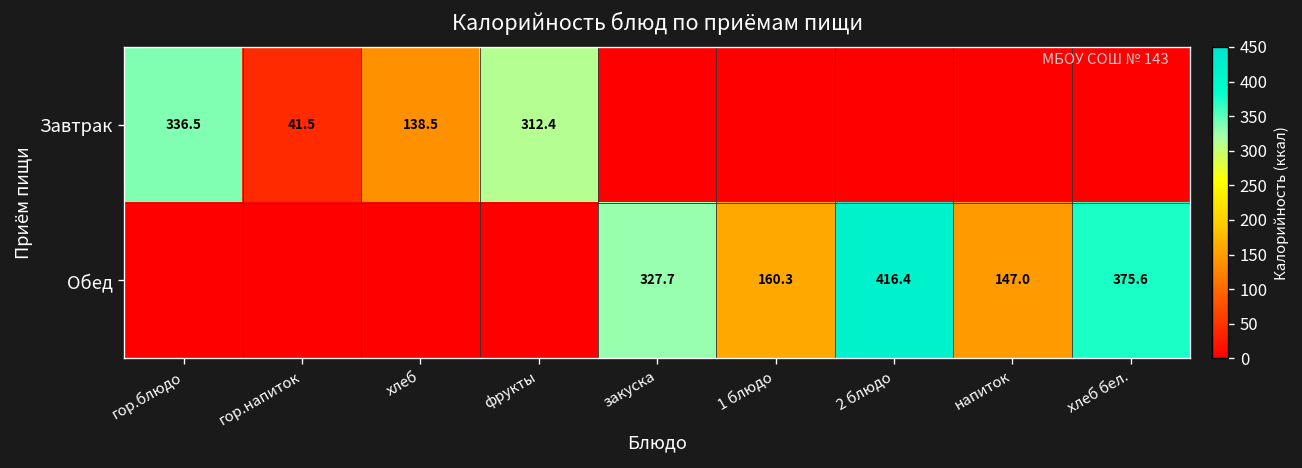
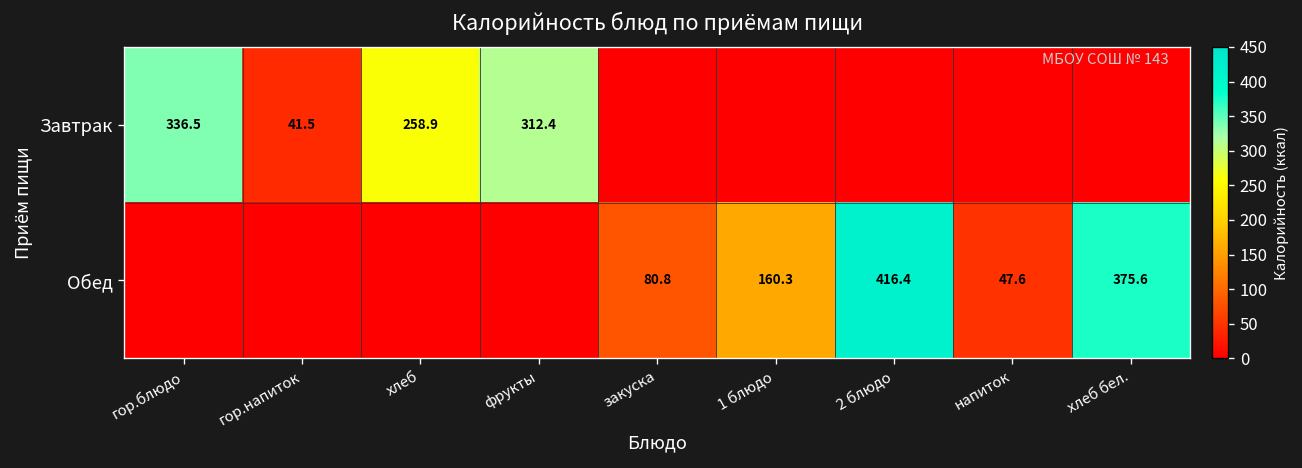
Завтрак, хлеб: 138.5 -> 258.9
Обед, закуска: 327.7 -> 80.8
Обед, напиток: 147.0 -> 47.6
